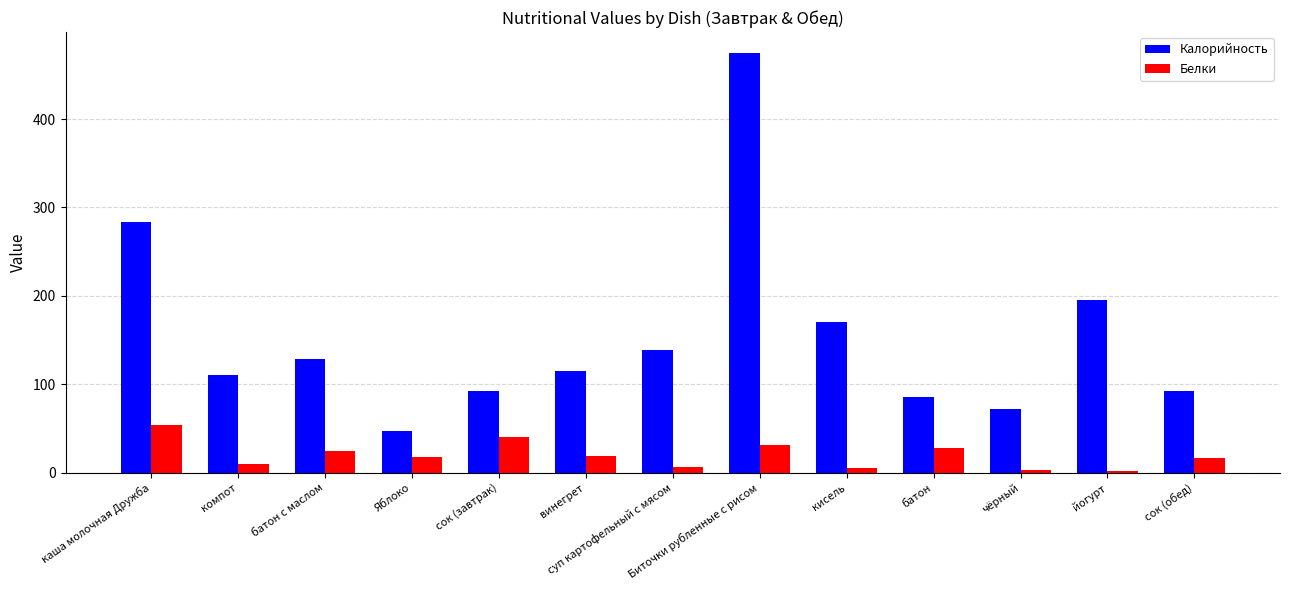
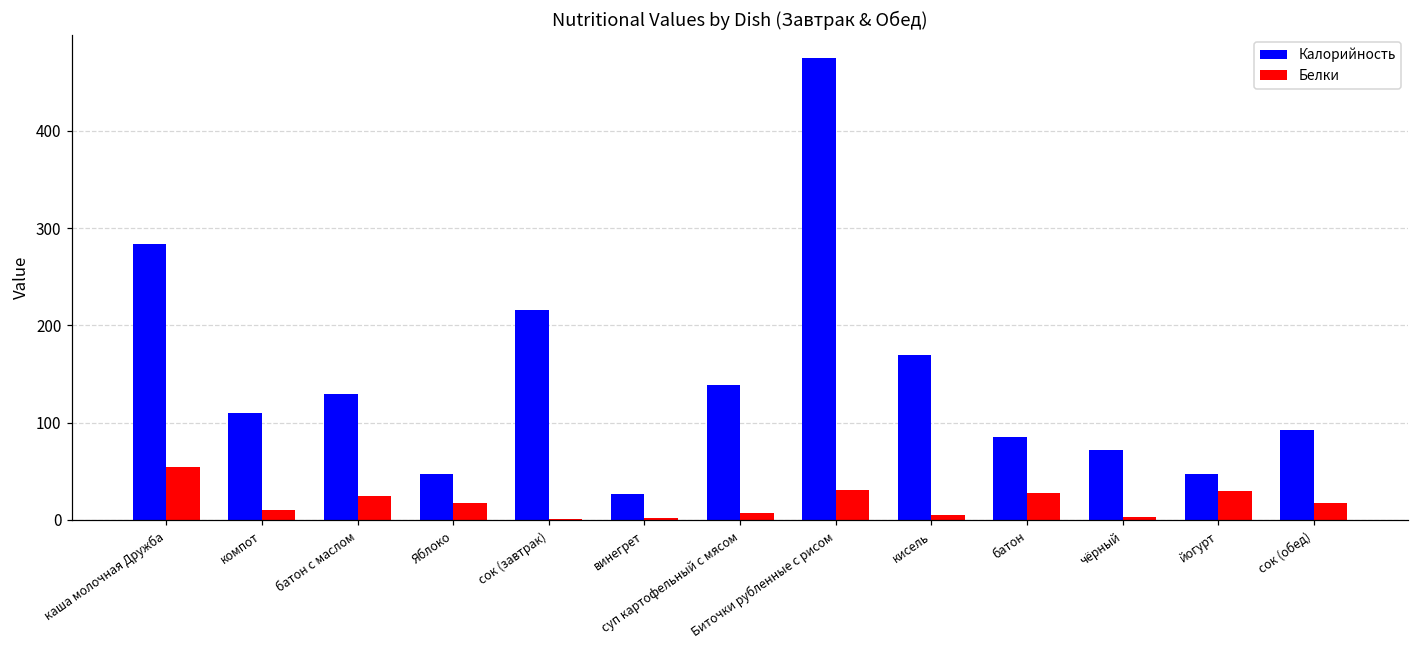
Калорийность, сок (завтрак): 90 -> 220
Белки, сок (завтрак): 40 -> 0
Калорийность, винегрет: 110 -> 30
Белки, винегрет: 20 -> 0
Калорийность, йогурт: 200 -> 50
Белки, йогурт: 0 -> 30
